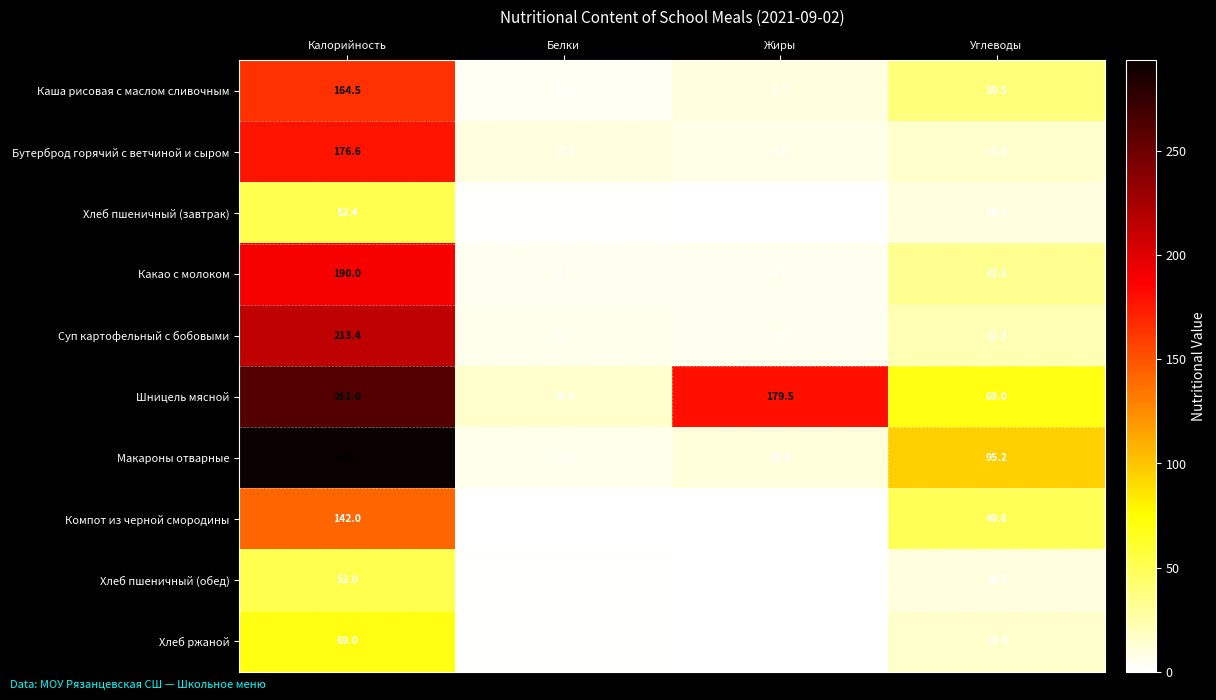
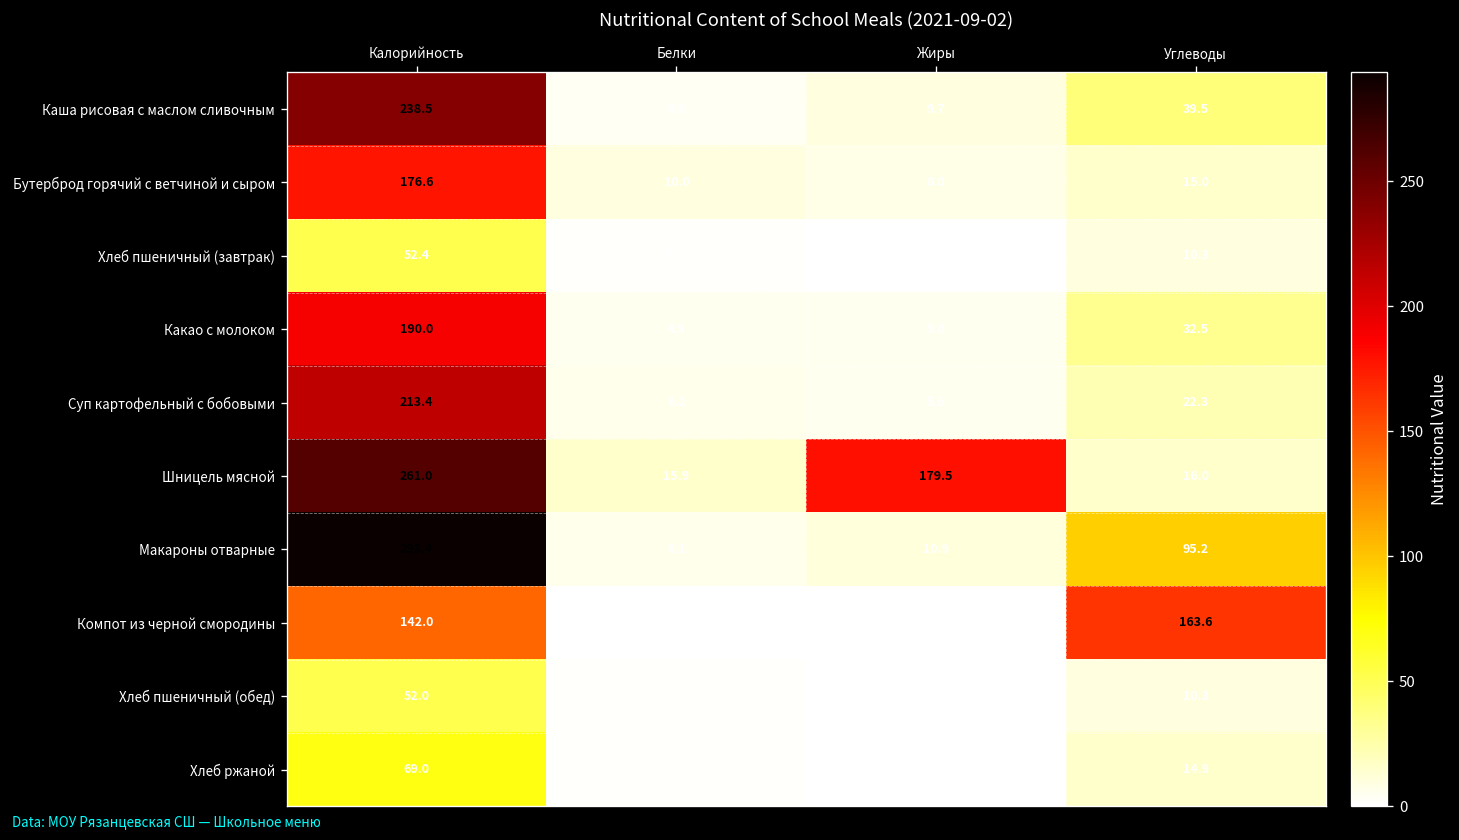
Каша рисовая с маслом сливочным, Калорийность: 164.5 -> 238.5
Шницель мясной, Углеводы: 69.0 -> 16.0
Компот из черной смородины, Углеводы: 49.6 -> 163.6
